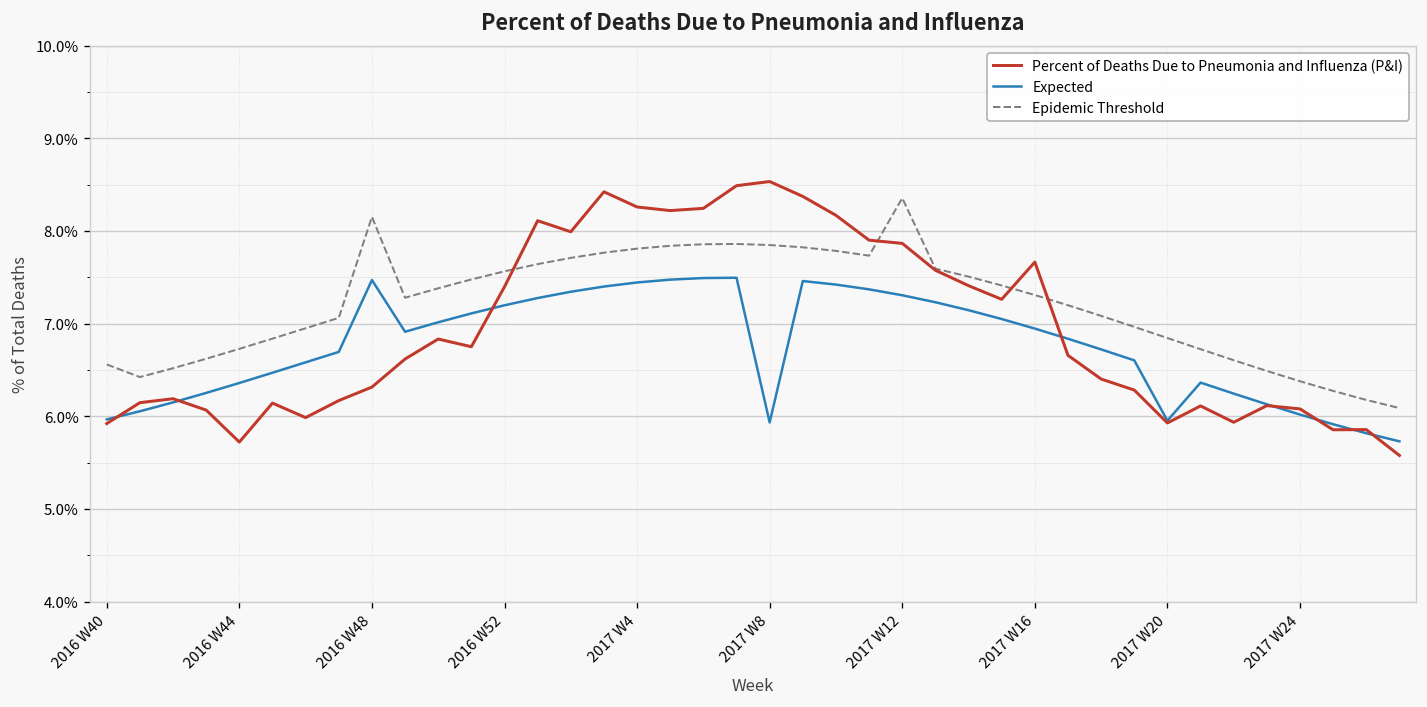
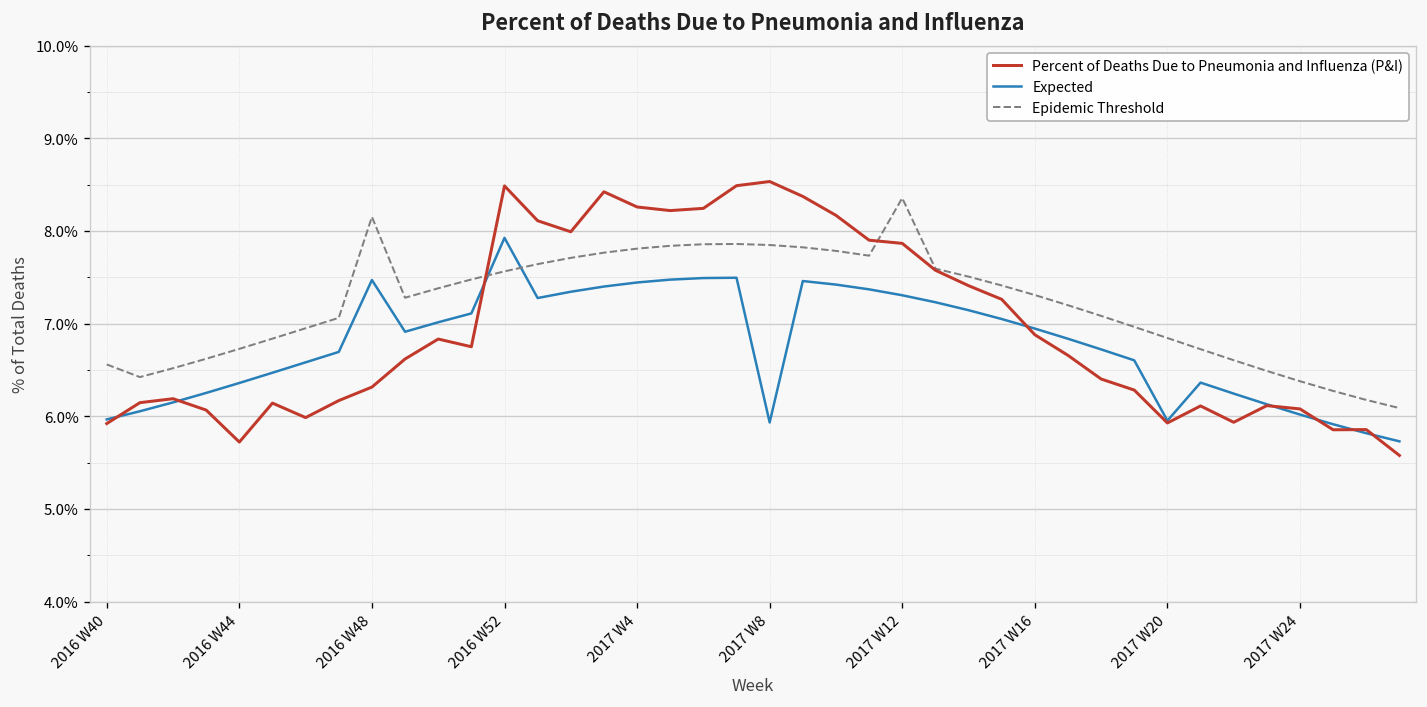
Percent of Deaths Due to Pneumonia and Influenza (P&I), 2016 W52: 7.4% -> 8.5%
Expected, 2016 W52: 7.2% -> 7.9%
Percent of Deaths Due to Pneumonia and Influenza (P&I), 2017 W16: 7.7% -> 6.9%
